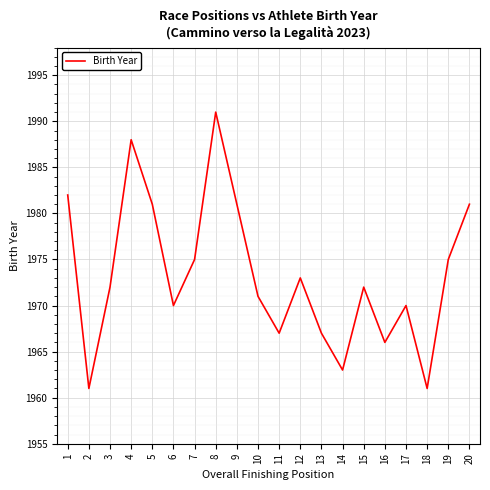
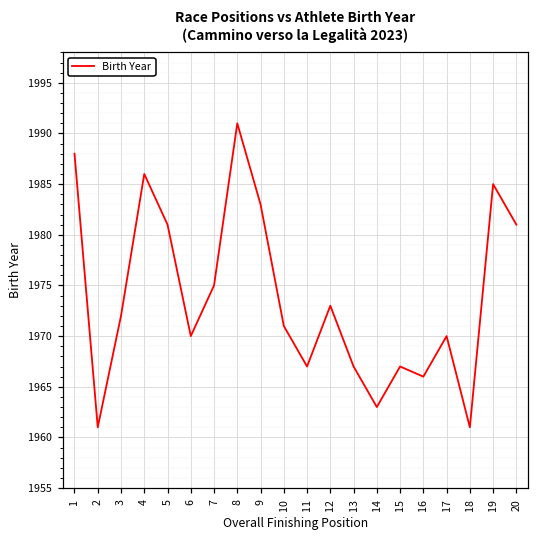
1: 1982 -> 1988
4: 1988 -> 1986
9: 1981 -> 1983
15: 1972 -> 1967
19: 1975 -> 1985
